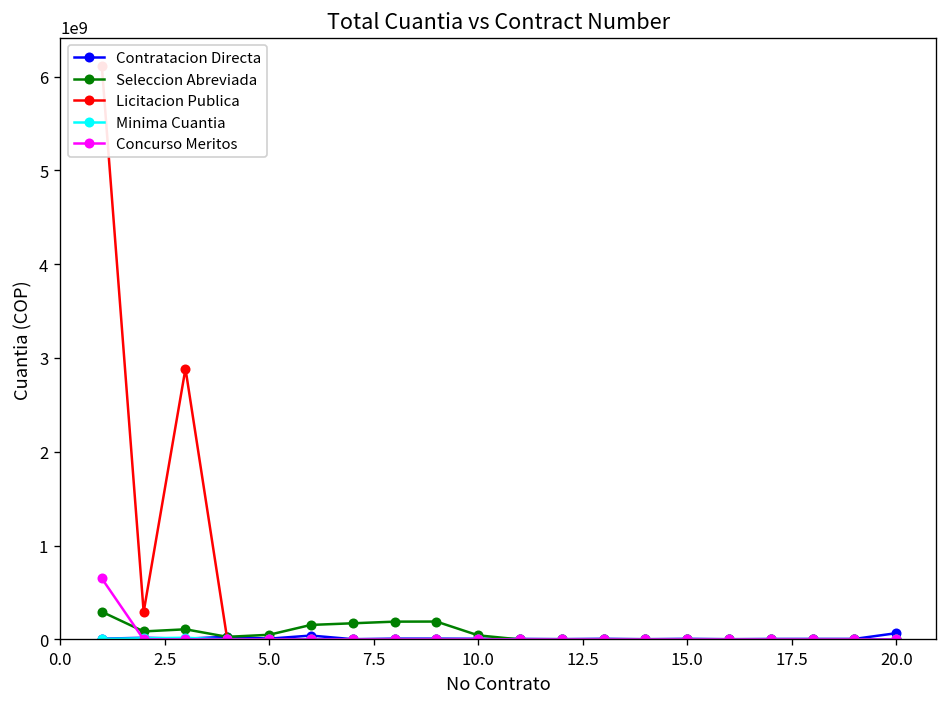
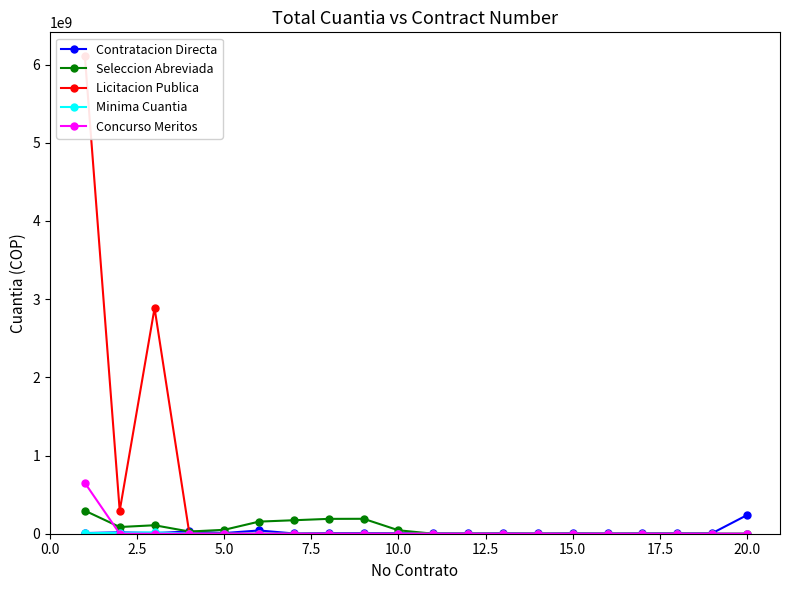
Contratacion Directa, 20.0: 100000000 -> 200000000
